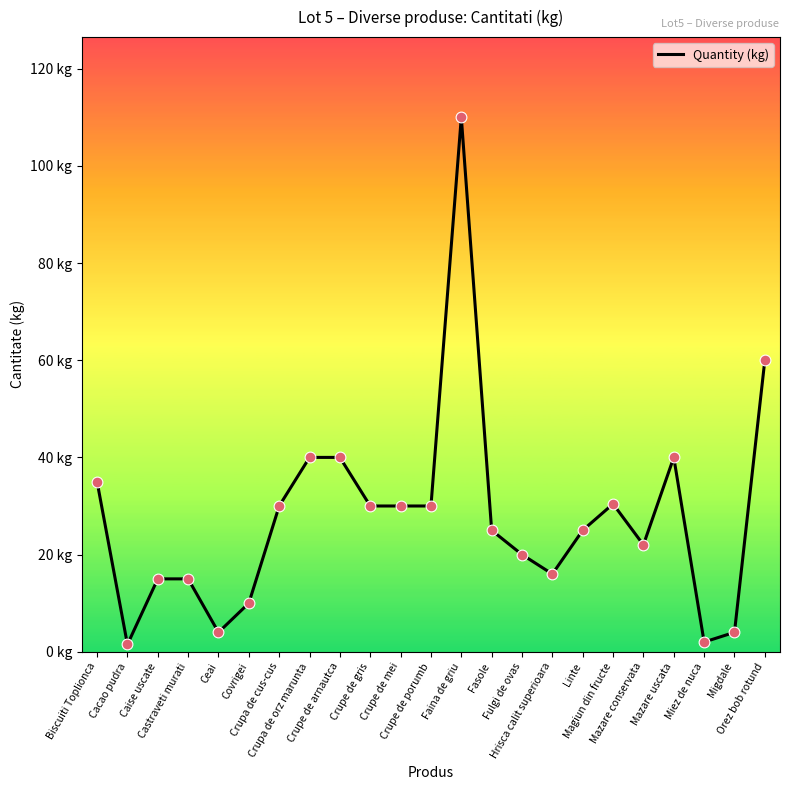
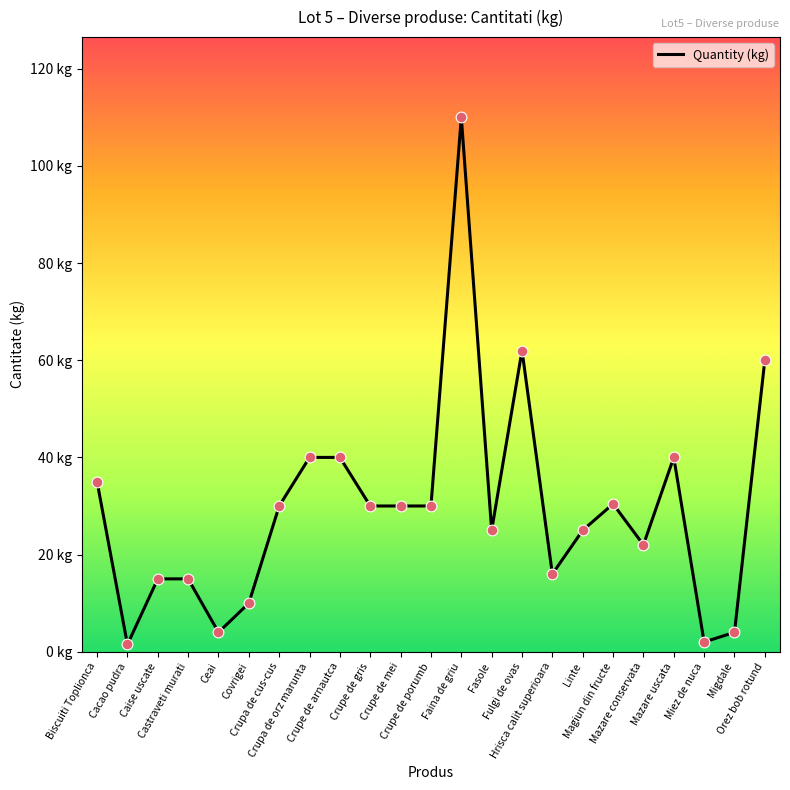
Fulgi de ovas: 20 kg -> 62 kg
